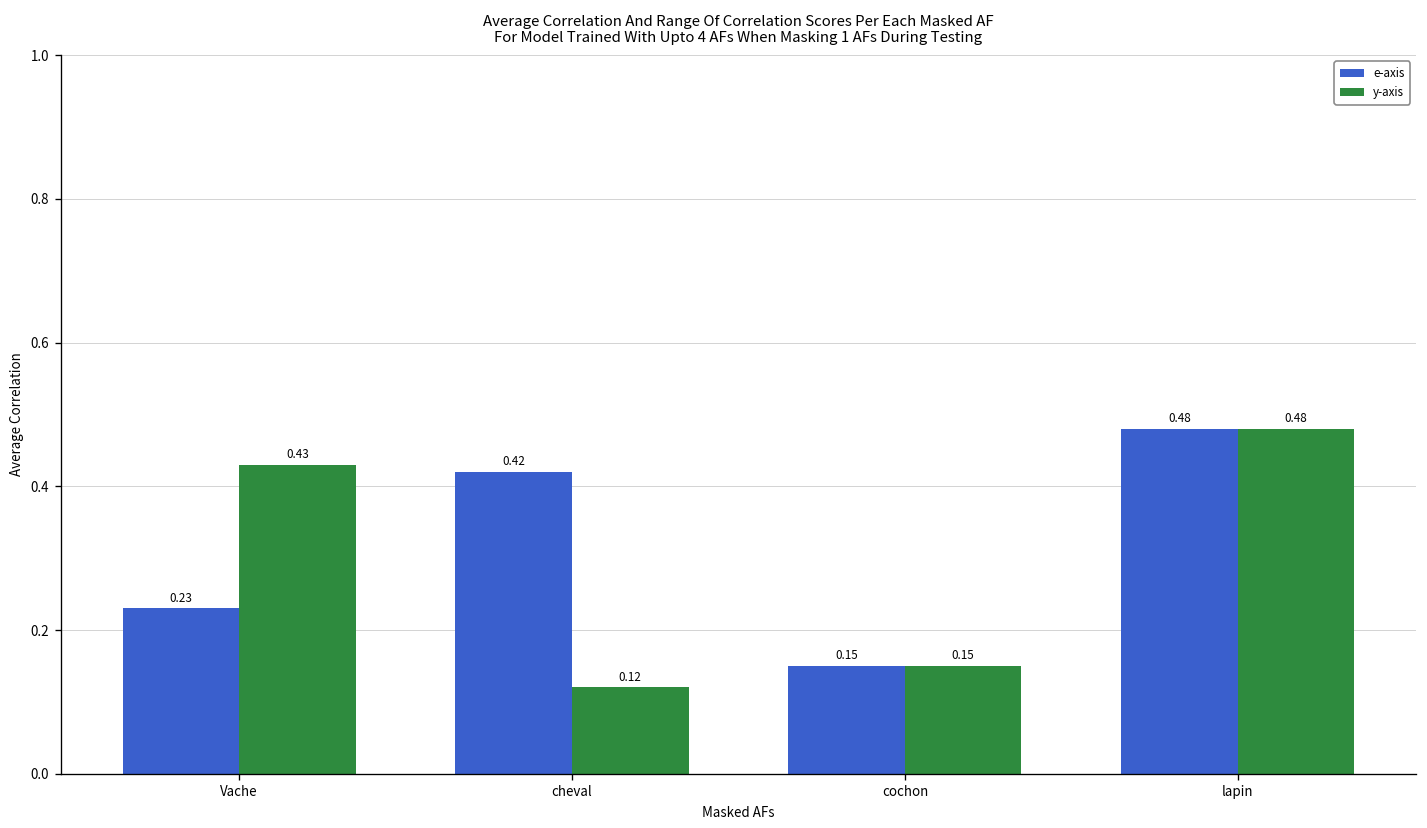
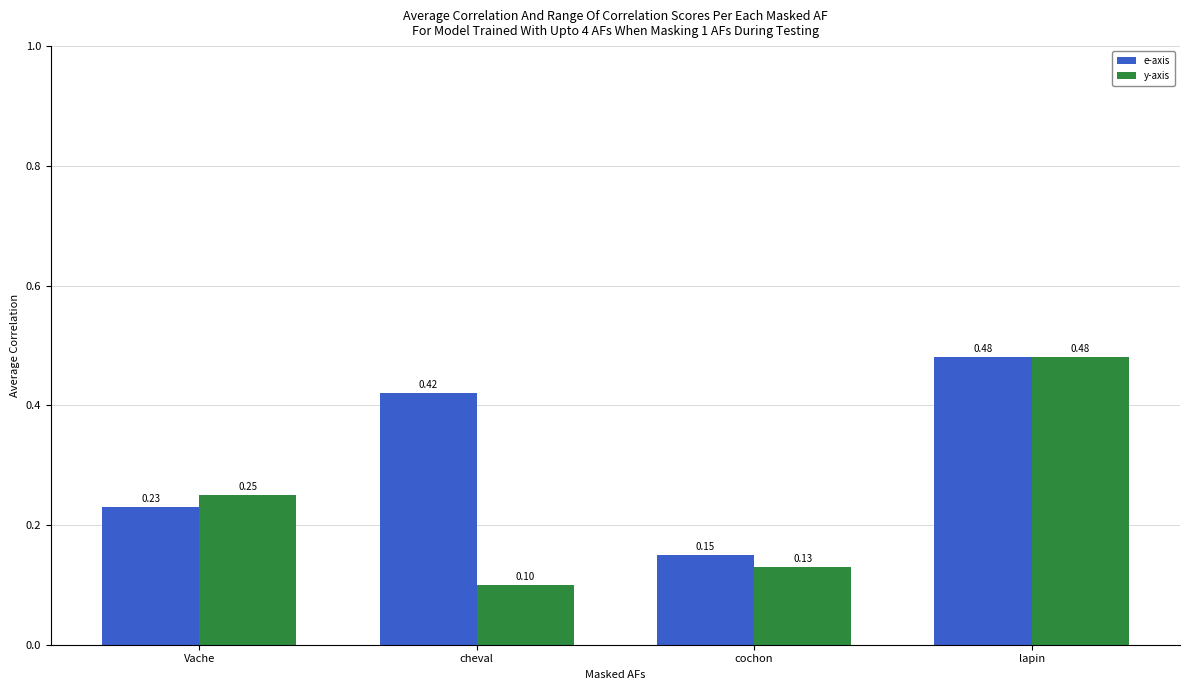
y-axis, Vache: 0.43 -> 0.25
y-axis, cheval: 0.12 -> 0.10
y-axis, cochon: 0.15 -> 0.13
